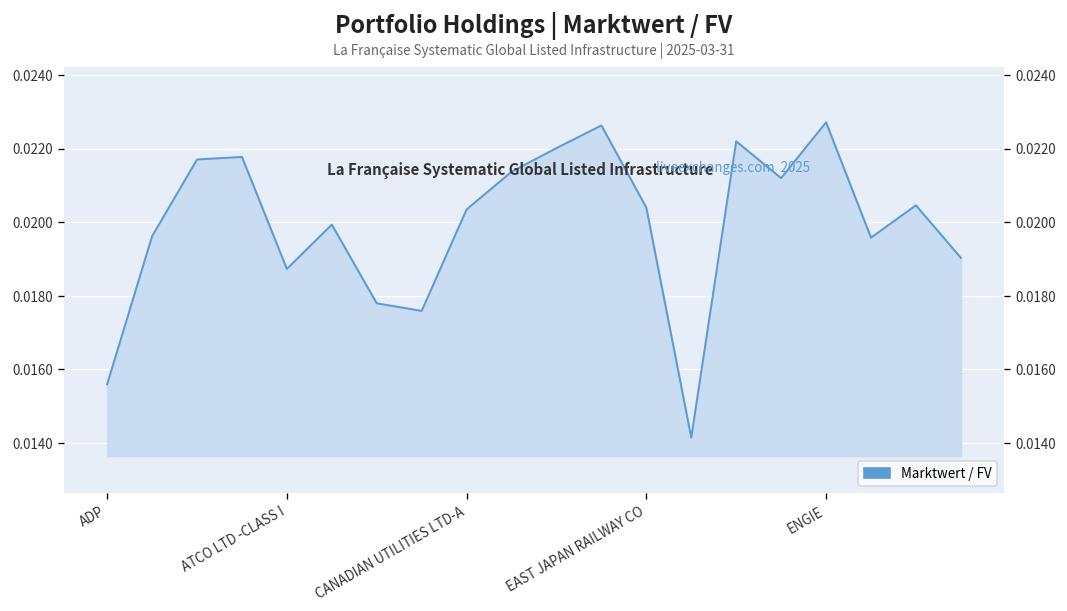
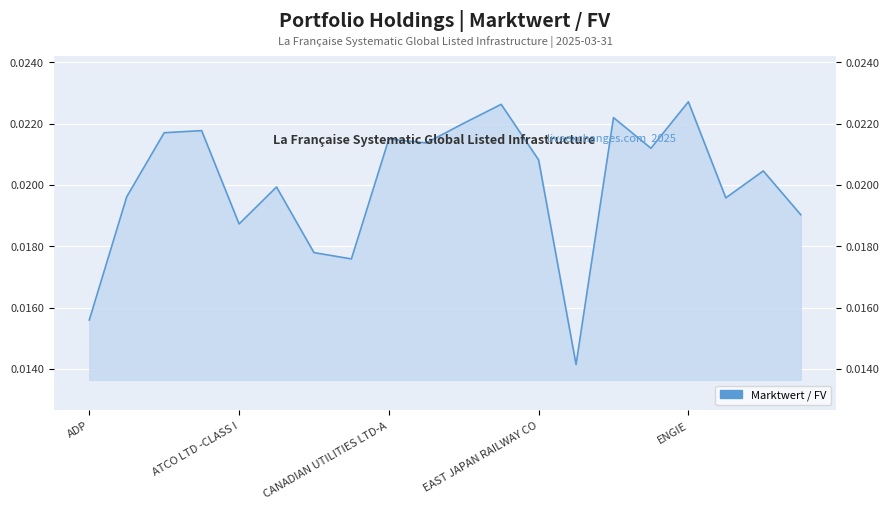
CANADIAN UTILITIES LTD-A: 0.0203 -> 0.0215
EAST JAPAN RAILWAY CO: 0.0204 -> 0.0208
